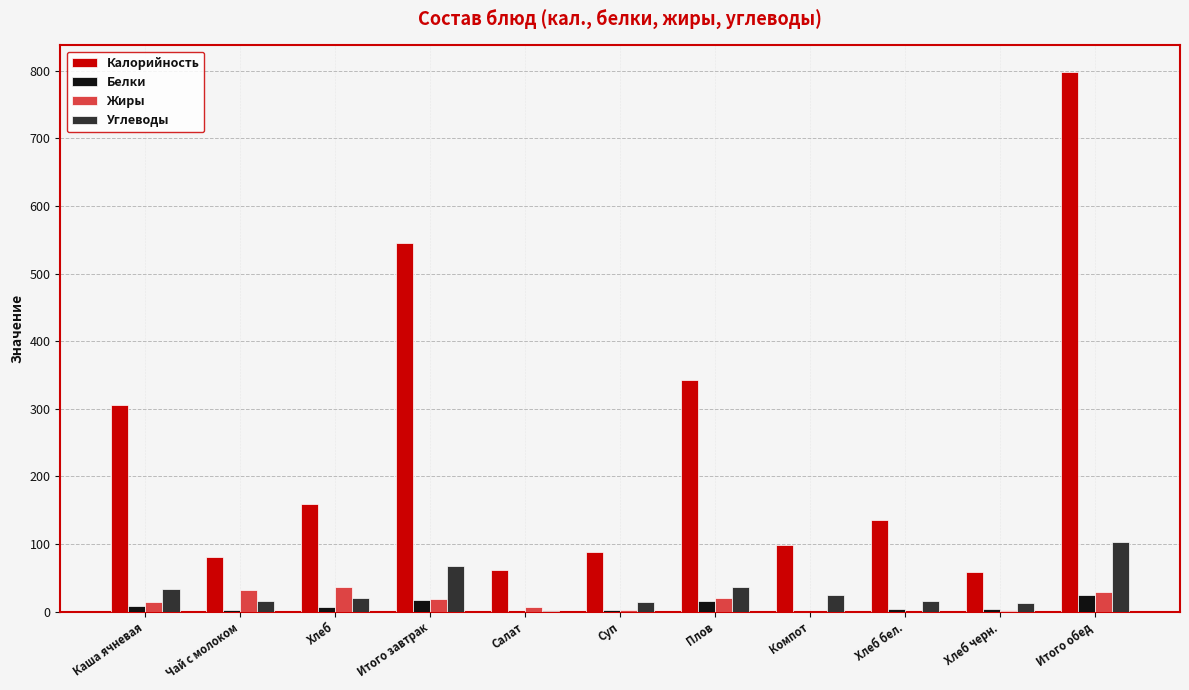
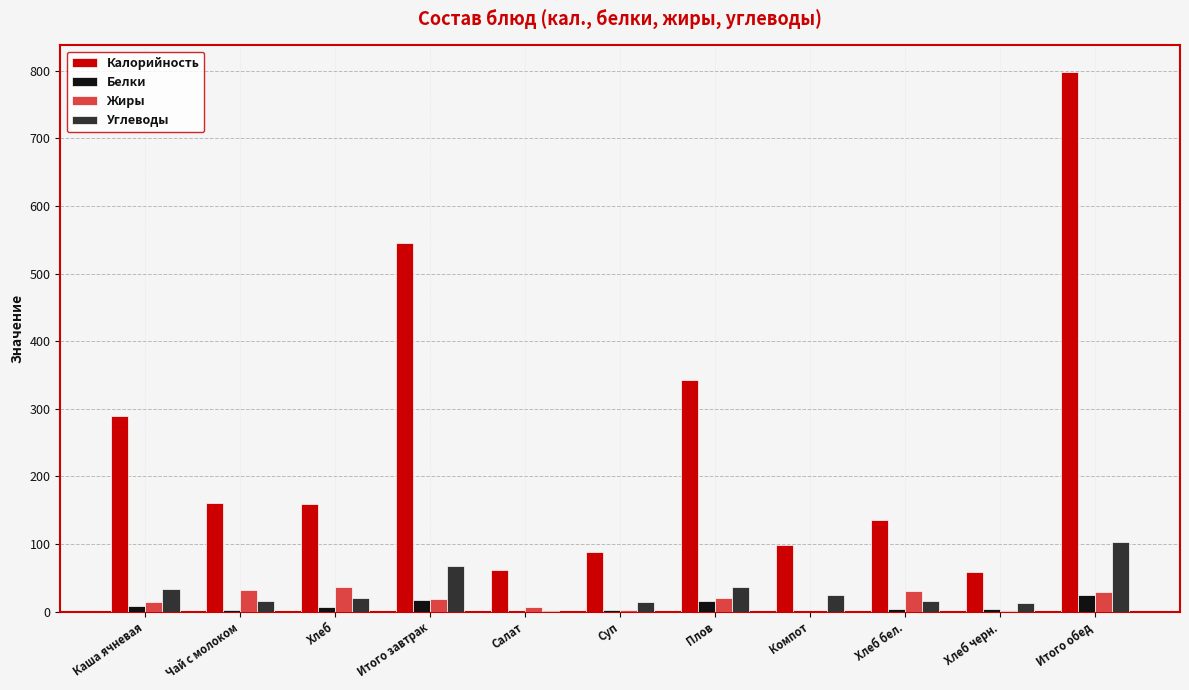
Калорийность, Каша ячневая: 310 -> 290
Калорийность, Чай с молоком: 80 -> 160
Жиры, Хлеб бел.: 0 -> 30
